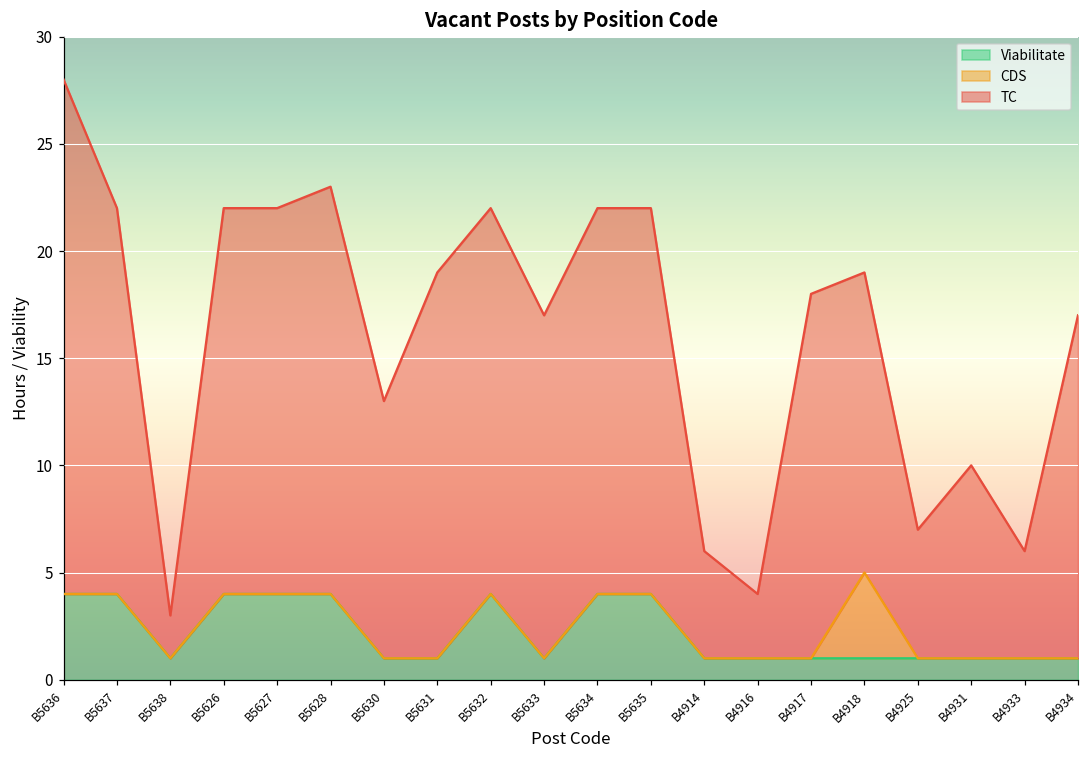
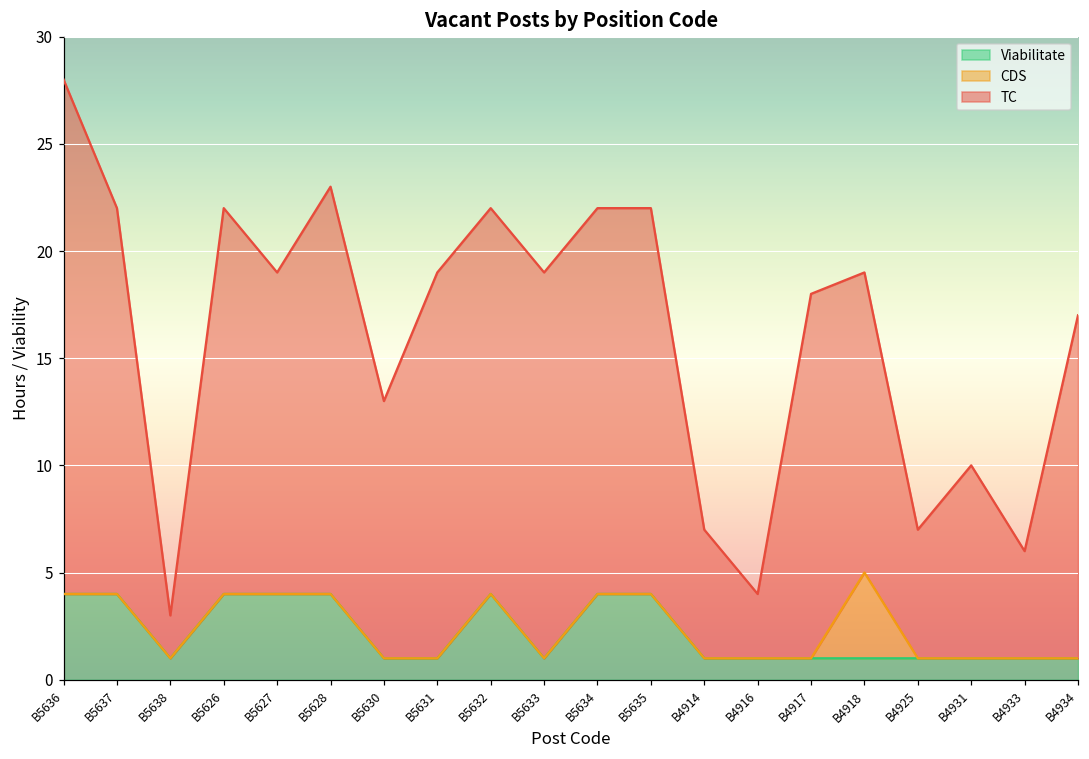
TC, B5627: 18 -> 15
TC, B5633: 16 -> 18
TC, B4914: 5 -> 6
